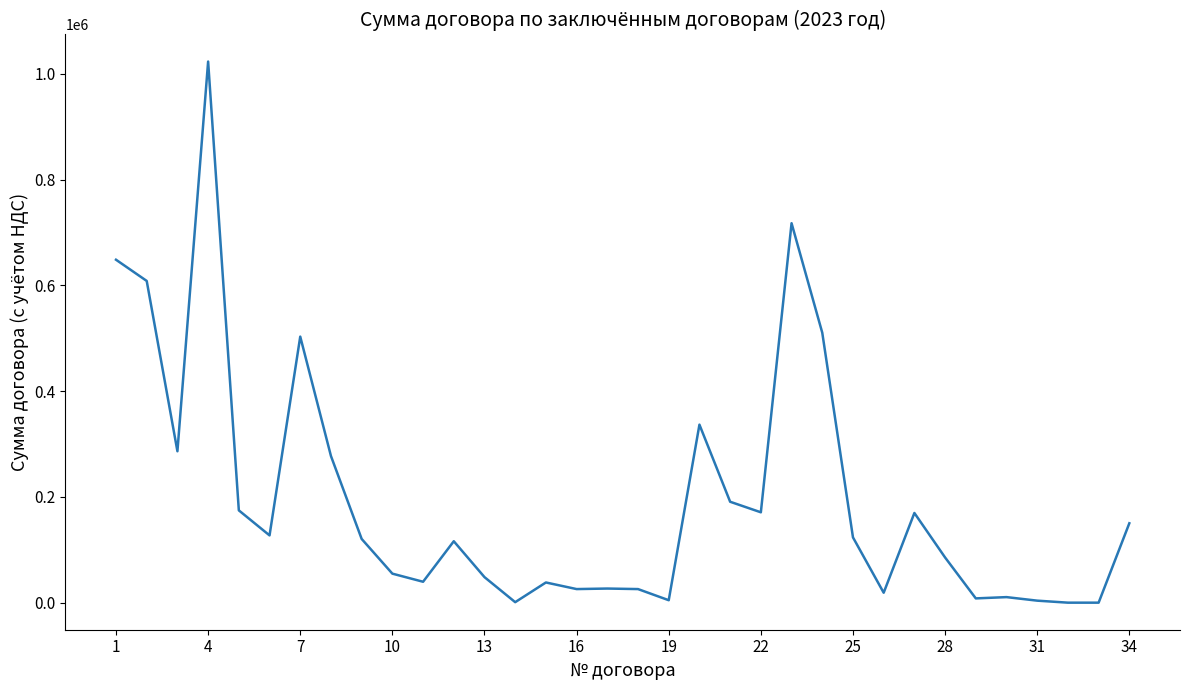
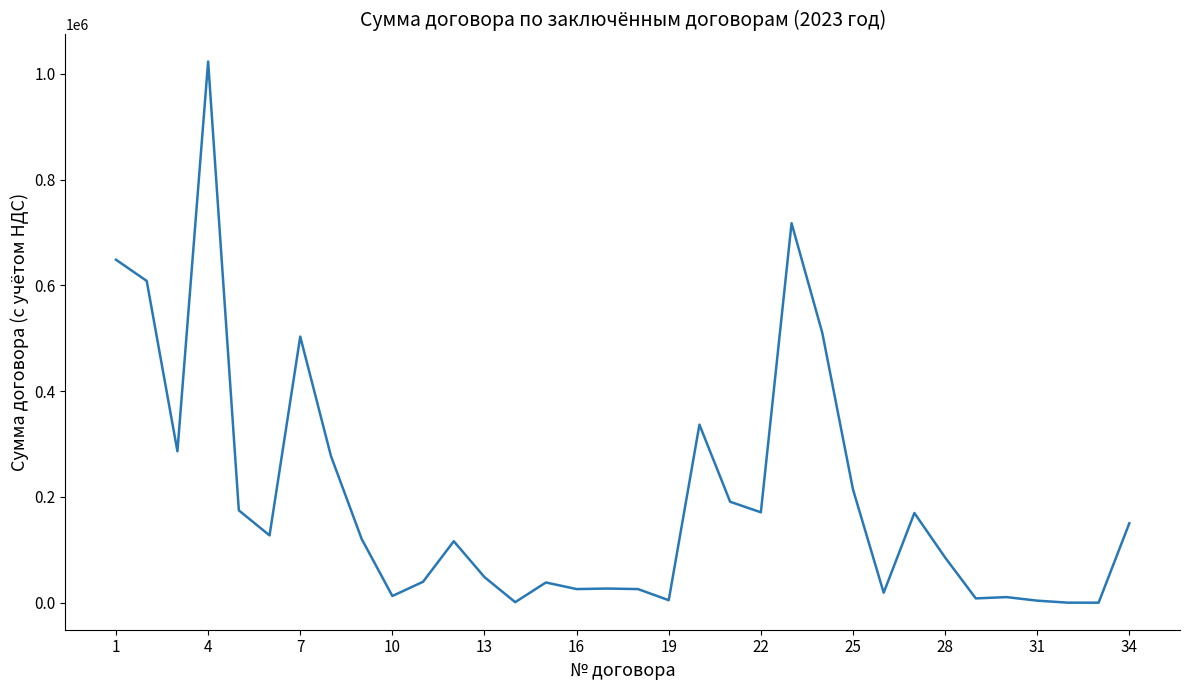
10: 50000 -> 10000
25: 120000 -> 210000
